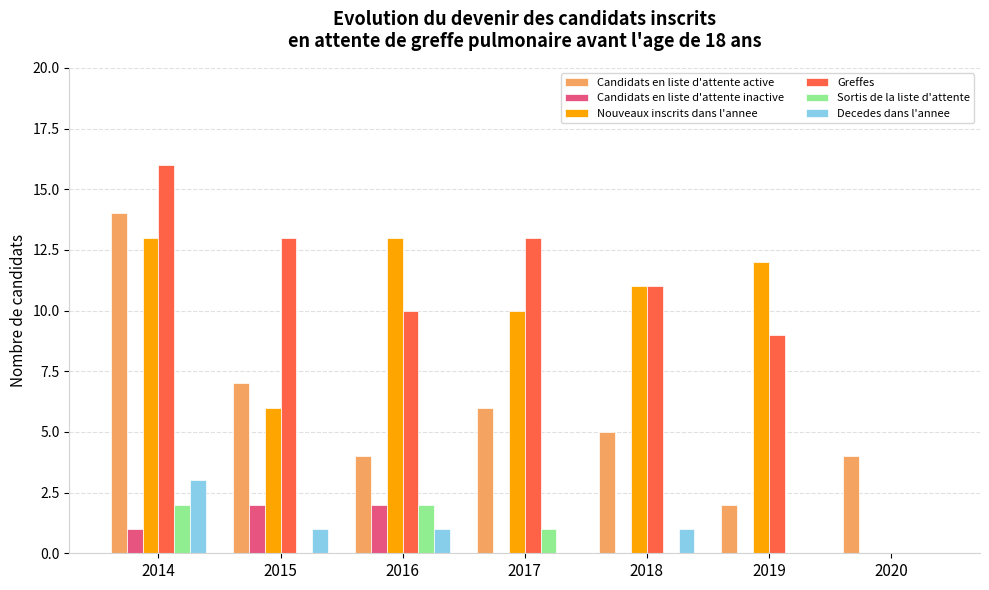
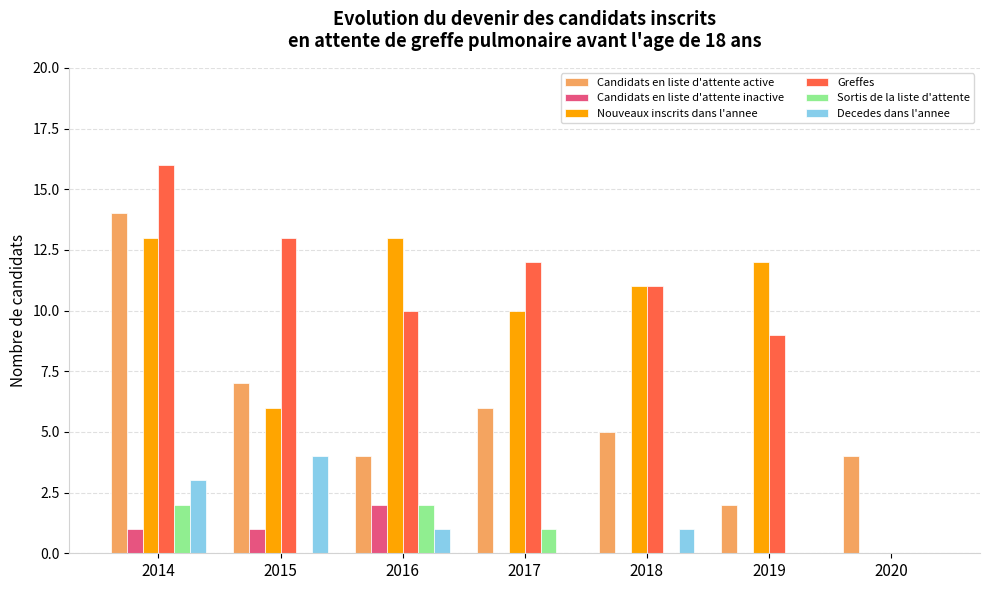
Candidats en liste d'attente inactive, 2015: 2 -> 1
Decedes dans l'annee, 2015: 1 -> 4
Greffes, 2017: 13 -> 12
